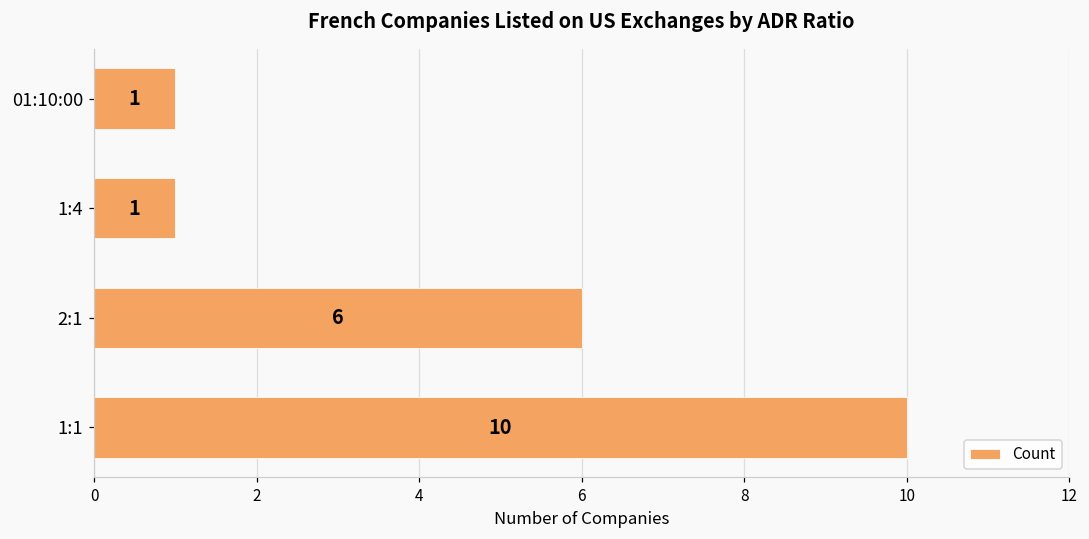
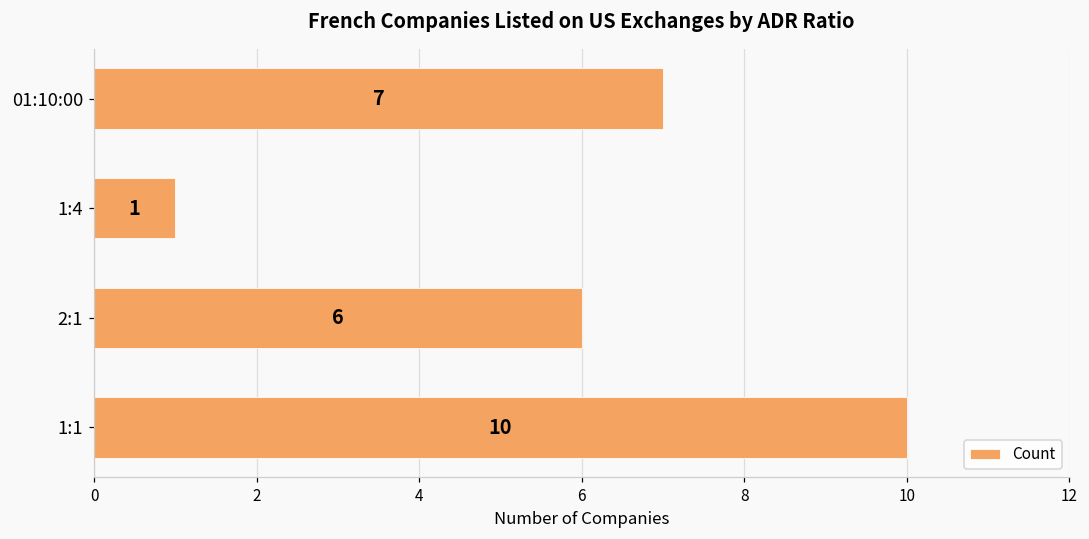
01:10:00: 1 -> 7
